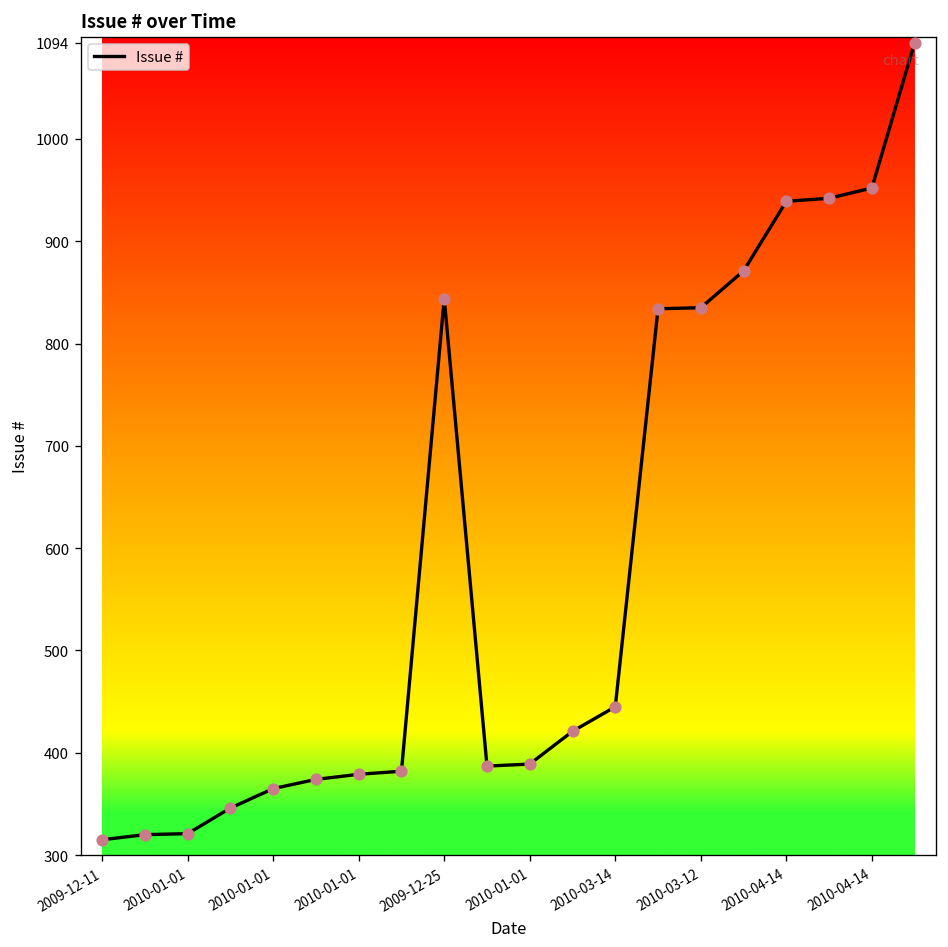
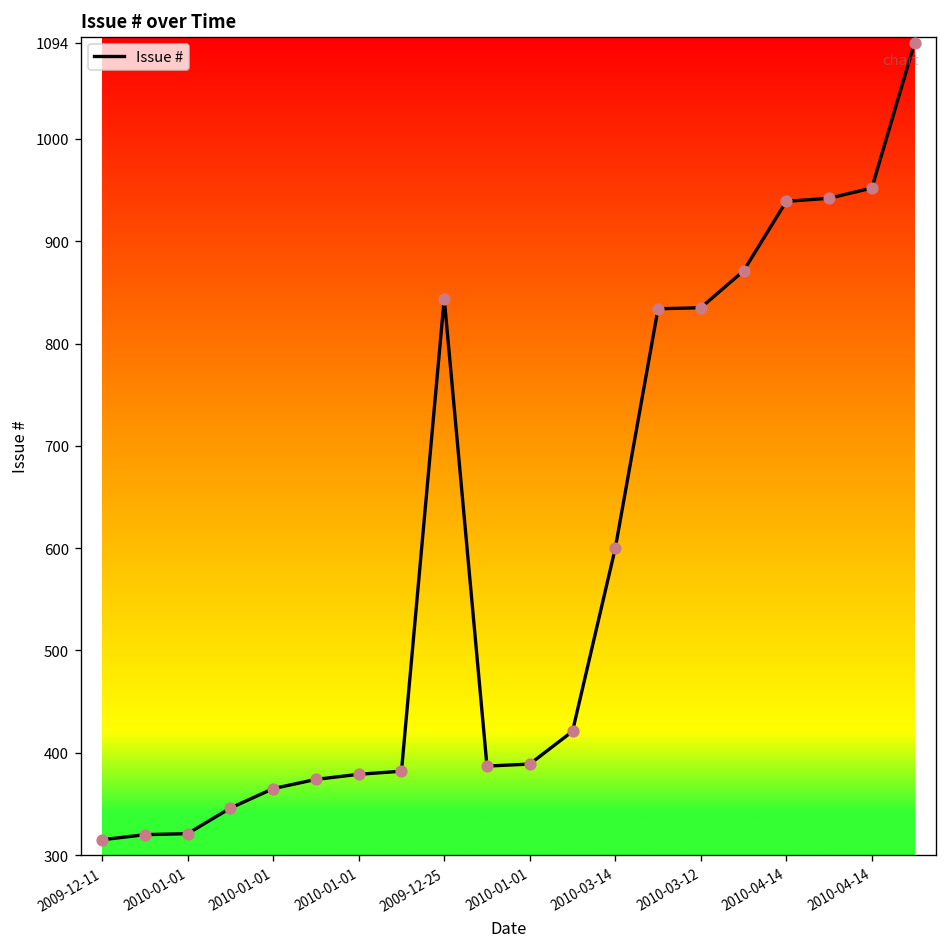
2010-03-14: 450 -> 600
